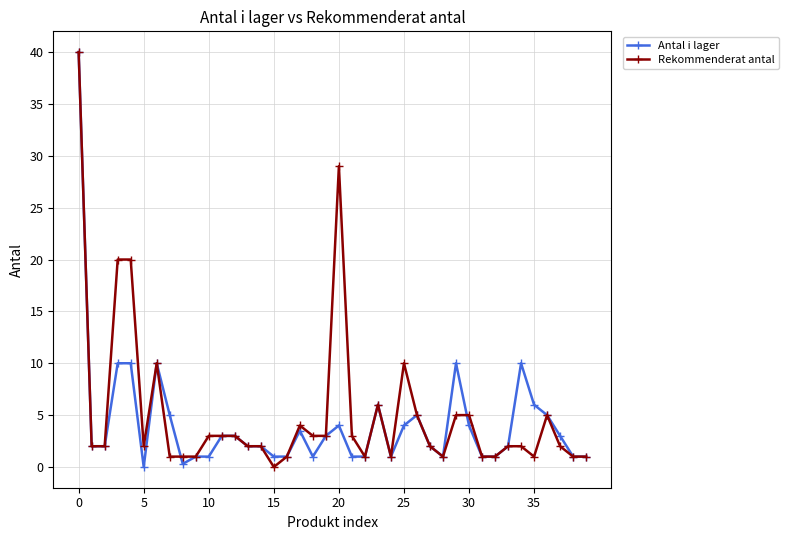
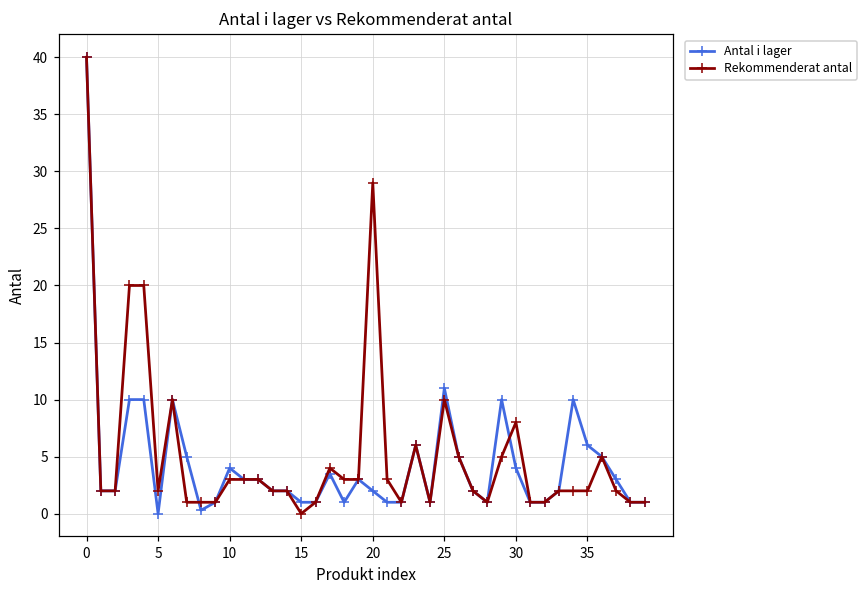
Antal i lager, 10: 1 -> 4
Antal i lager, 20: 4 -> 2
Antal i lager, 25: 4 -> 11
Rekommenderat antal, 30: 5 -> 8
Rekommenderat antal, 35: 1 -> 2
